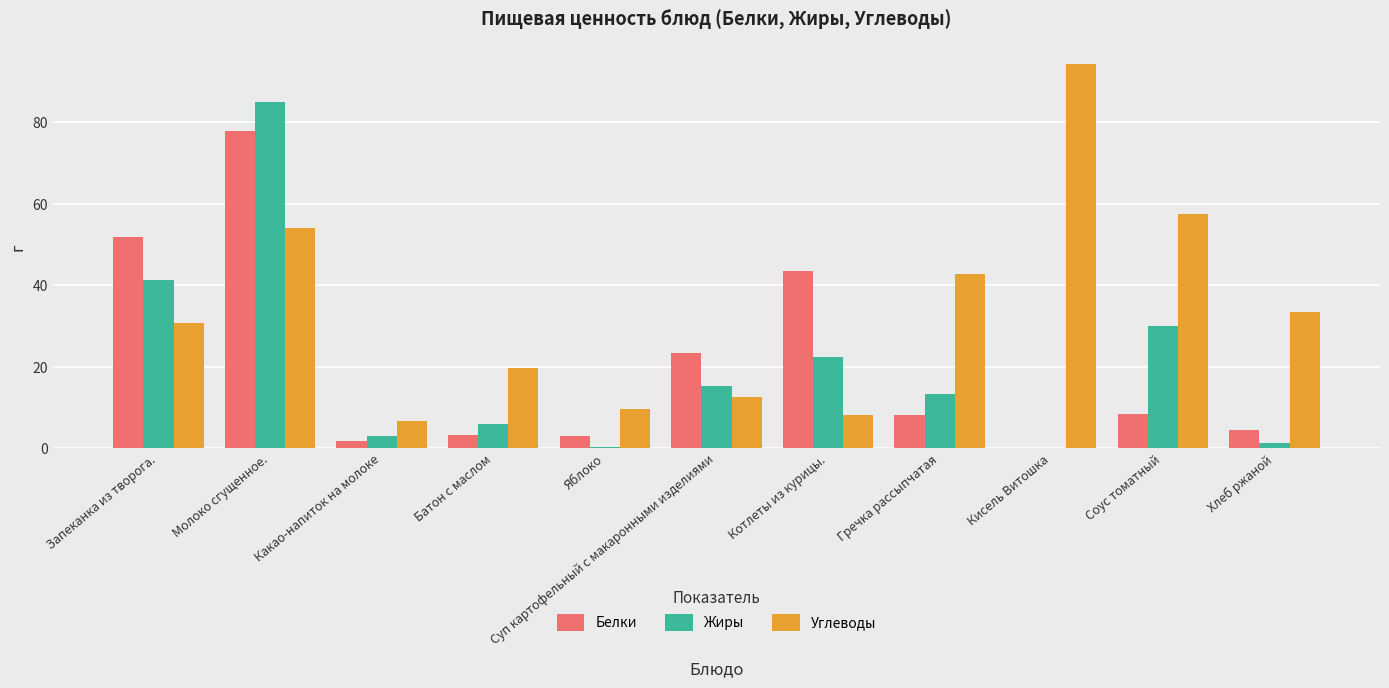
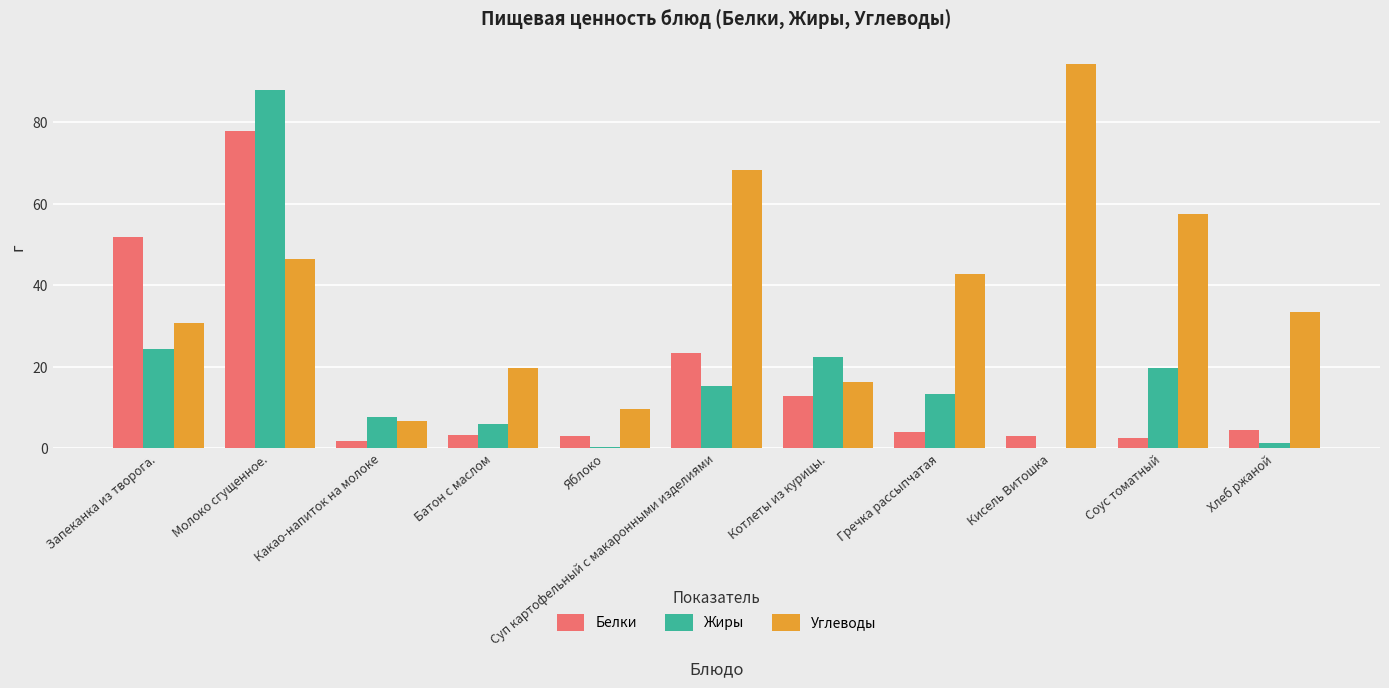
Жиры, Запеканка из творога.: 41 -> 24
Жиры, Молоко сгущенное.: 85 -> 88
Углеводы, Молоко сгущенное.: 54 -> 46
Жиры, Какао-напиток на молоке: 3 -> 8
Углеводы, Суп картофельный с макаронными изделиями: 13 -> 68
Белки, Котлеты из курицы.: 43 -> 13
Углеводы, Котлеты из курицы.: 8 -> 16
Белки, Гречка рассыпчатая: 8 -> 4
Белки, Кисель Витошка: 0 -> 3
Белки, Соус томатный: 8 -> 3
Жиры, Соус томатный: 30 -> 20
